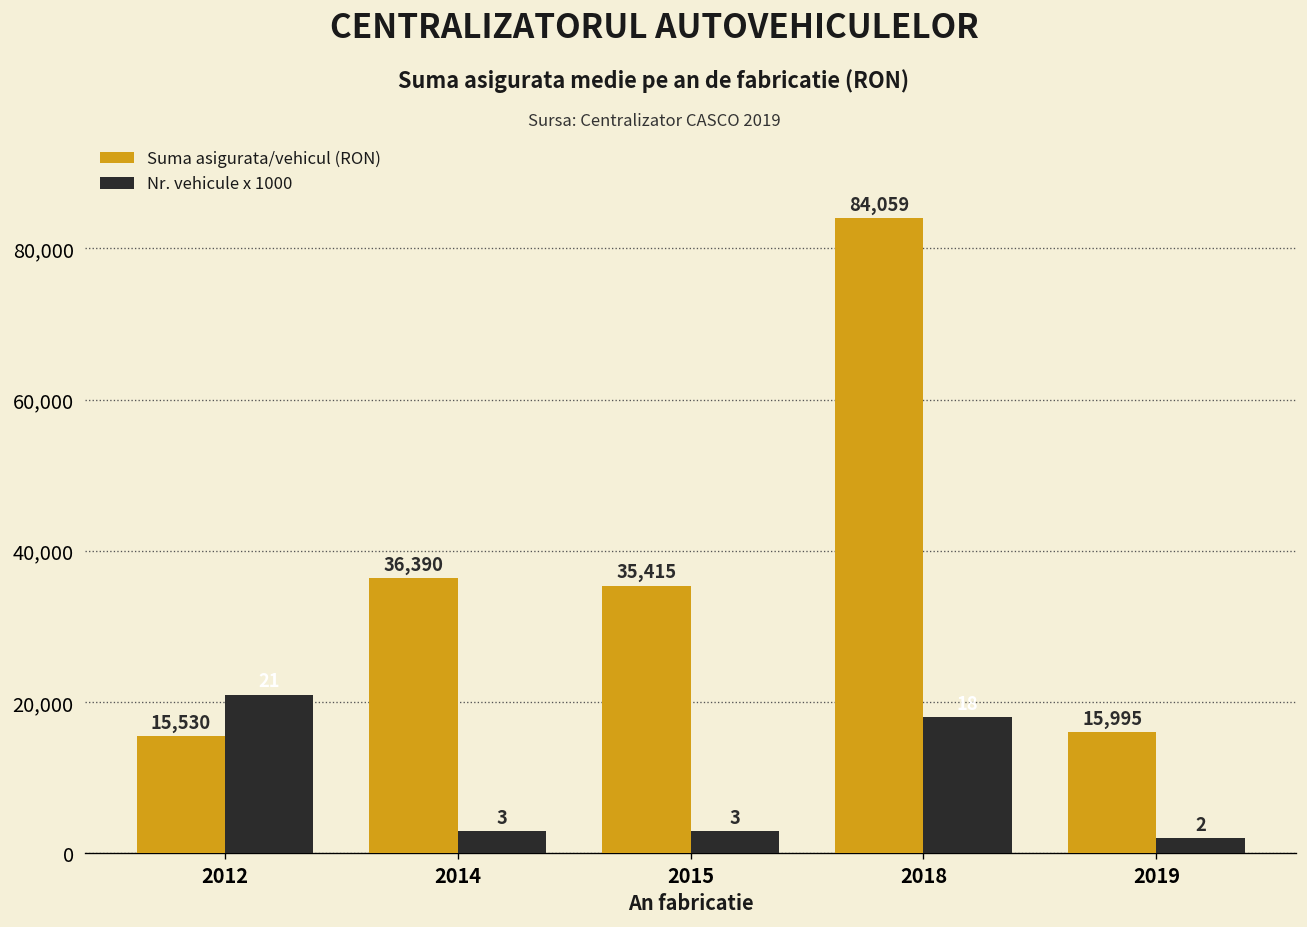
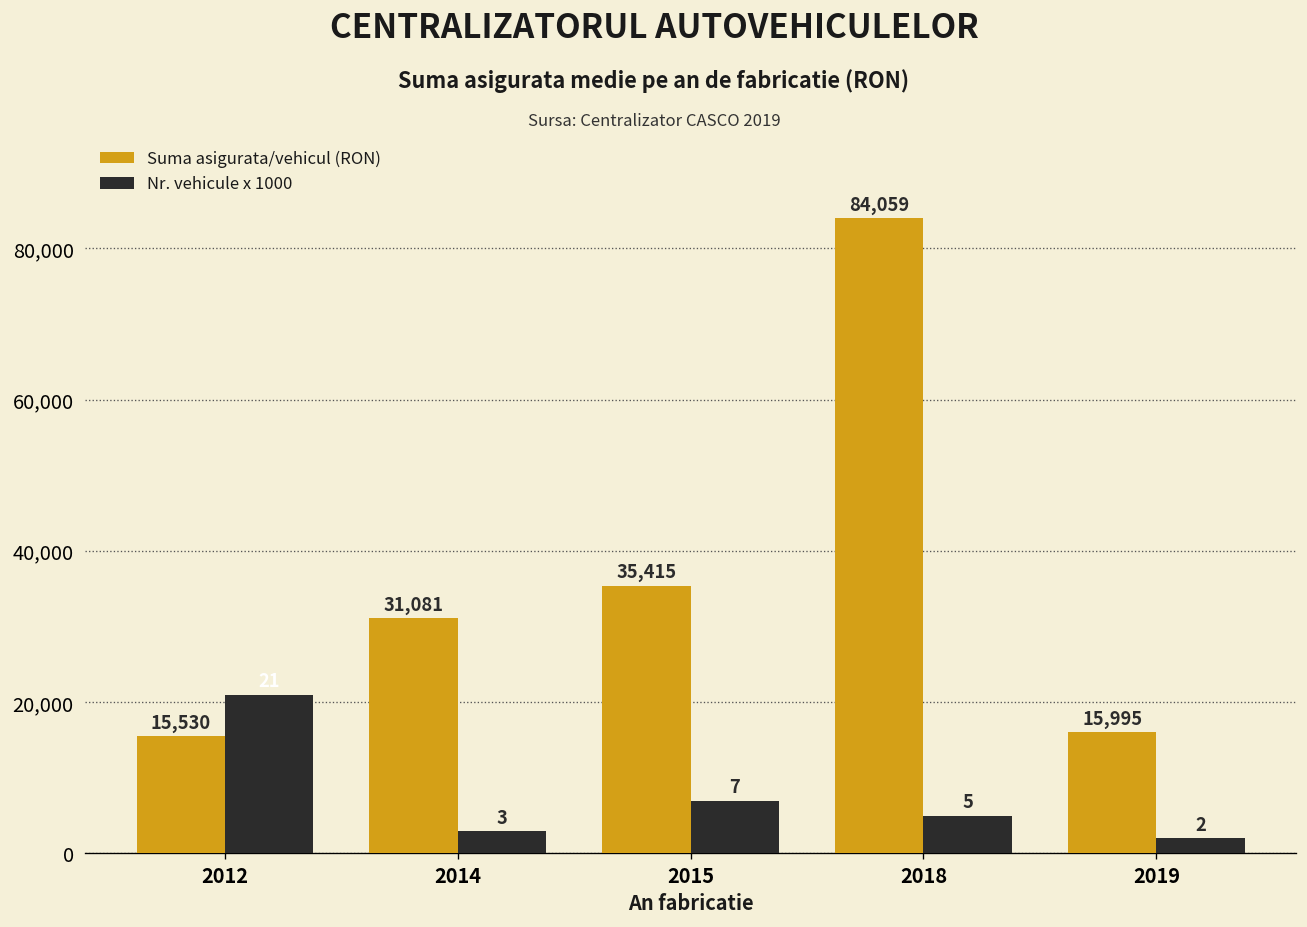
Suma asigurata/vehicul (RON), 2014: 36,390 -> 31,081
Nr. vehicule x 1000, 2015: 3 -> 7
Nr. vehicule x 1000, 2018: 18,000 -> 5,000
